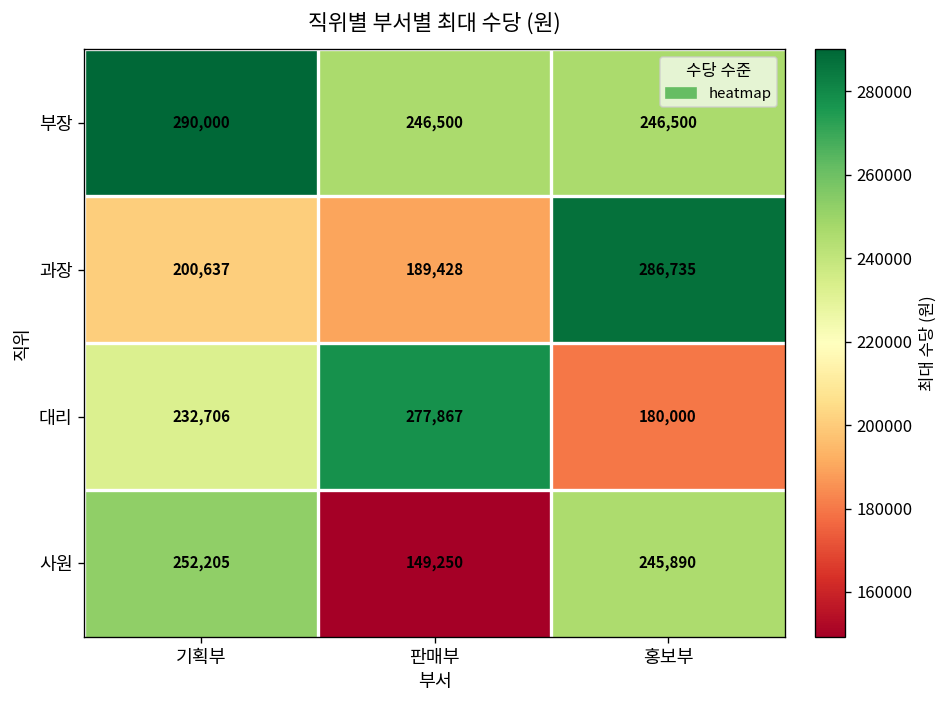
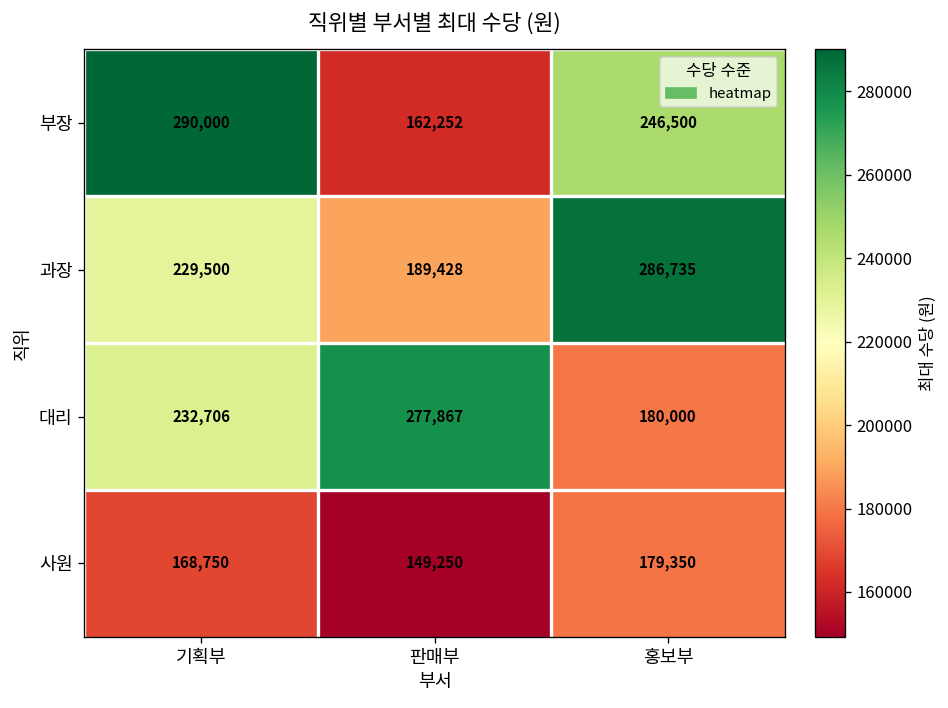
부장, 판매부: 246,500 -> 162,252
과장, 기획부: 200,637 -> 229,500
사원, 기획부: 252,205 -> 168,750
사원, 홍보부: 245,890 -> 179,350
